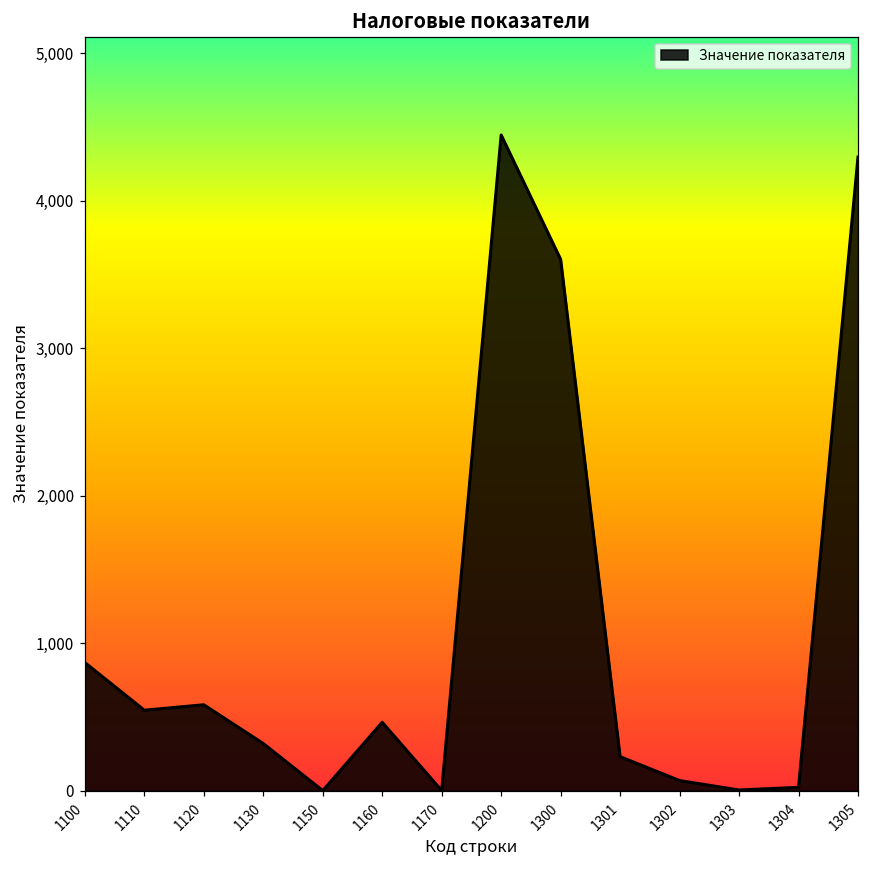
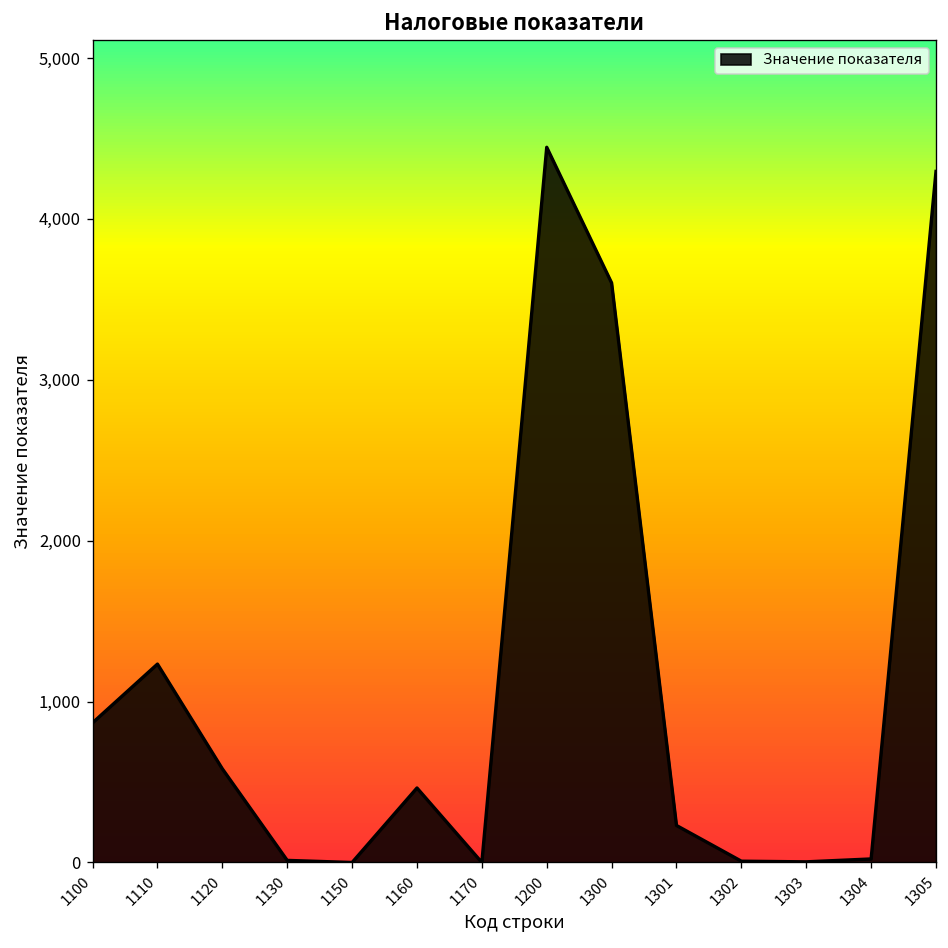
1110: 550 -> 1,230
1130: 320 -> 10
1302: 70 -> 10
